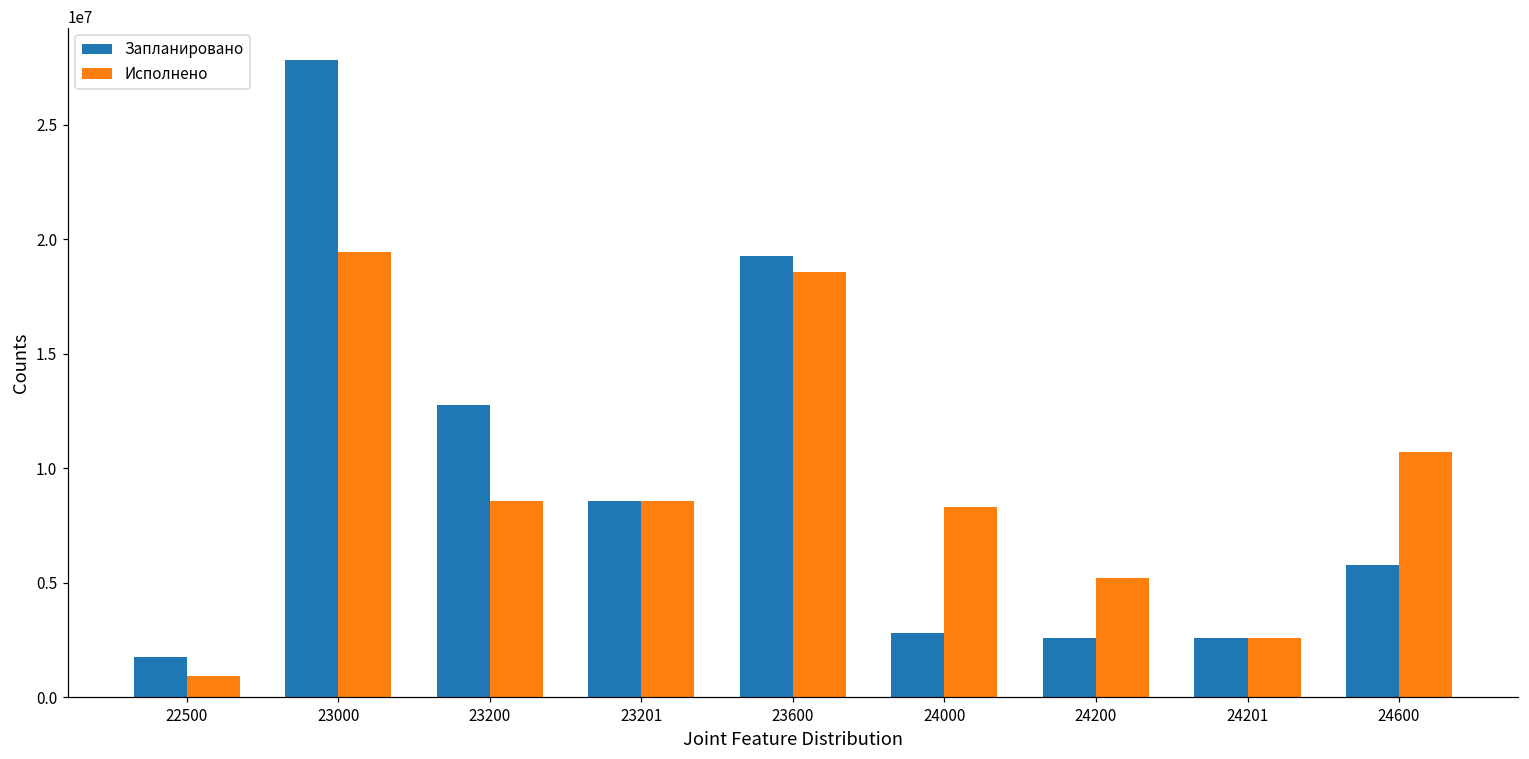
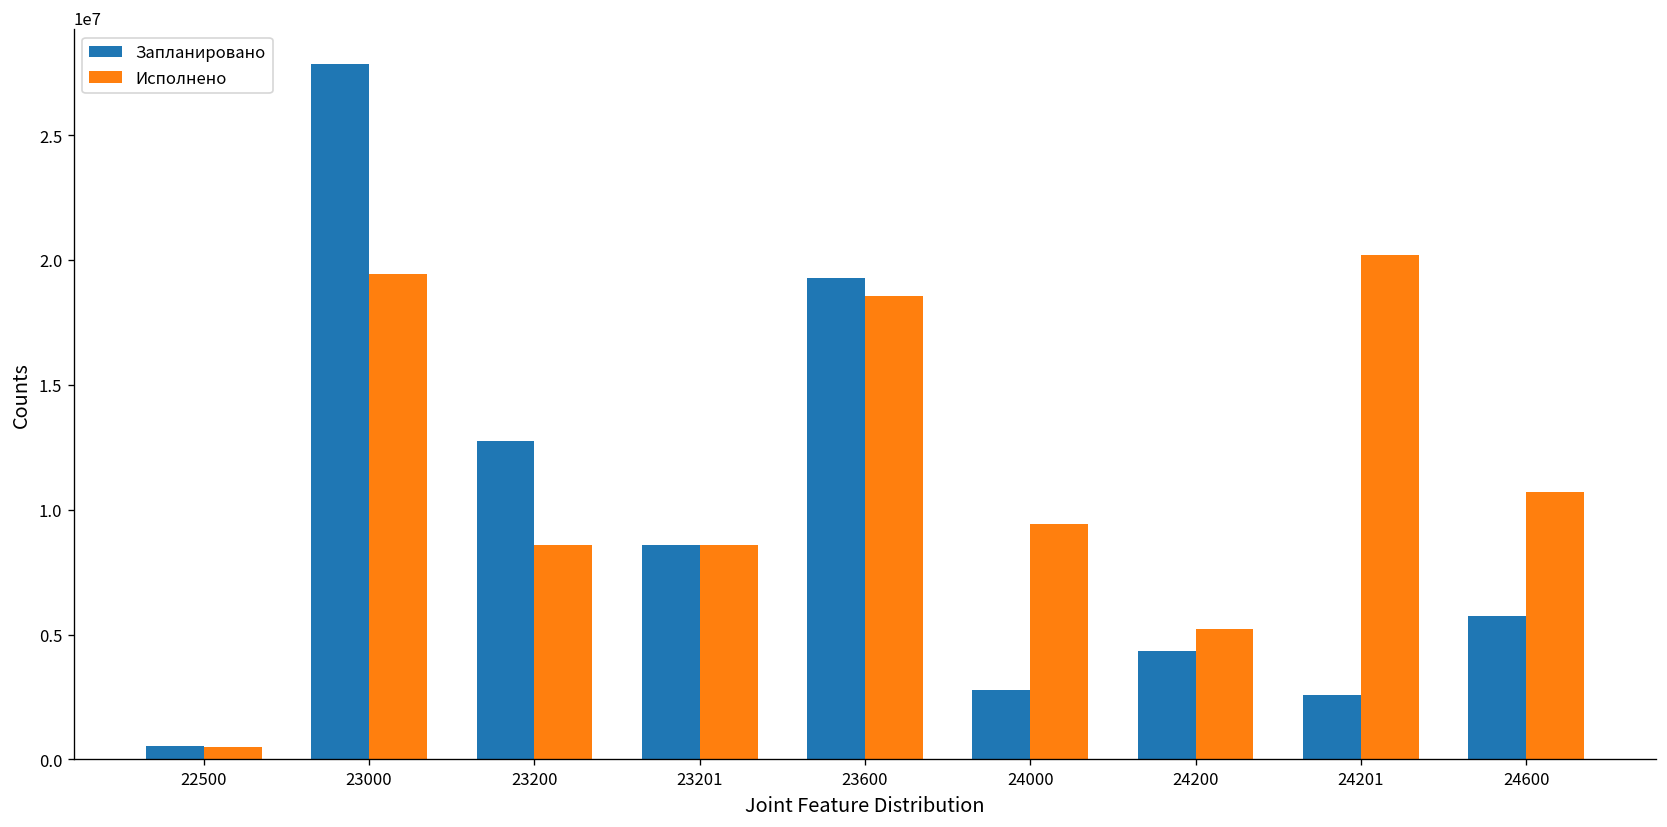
Запланировано, 22500: 1700000 -> 600000
Исполнено, 22500: 900000 -> 500000
Исполнено, 24000: 8300000 -> 9400000
Запланировано, 24200: 2600000 -> 4300000
Исполнено, 24201: 2600000 -> 20200000
